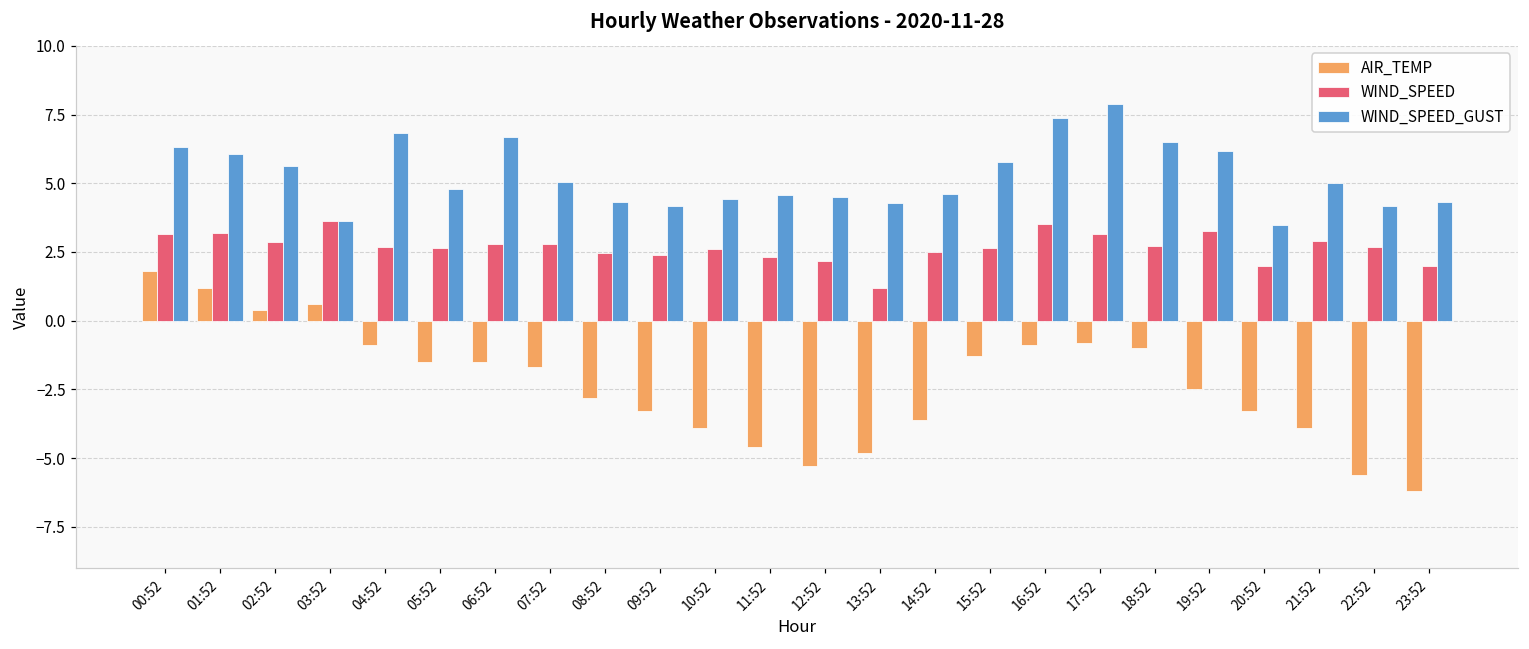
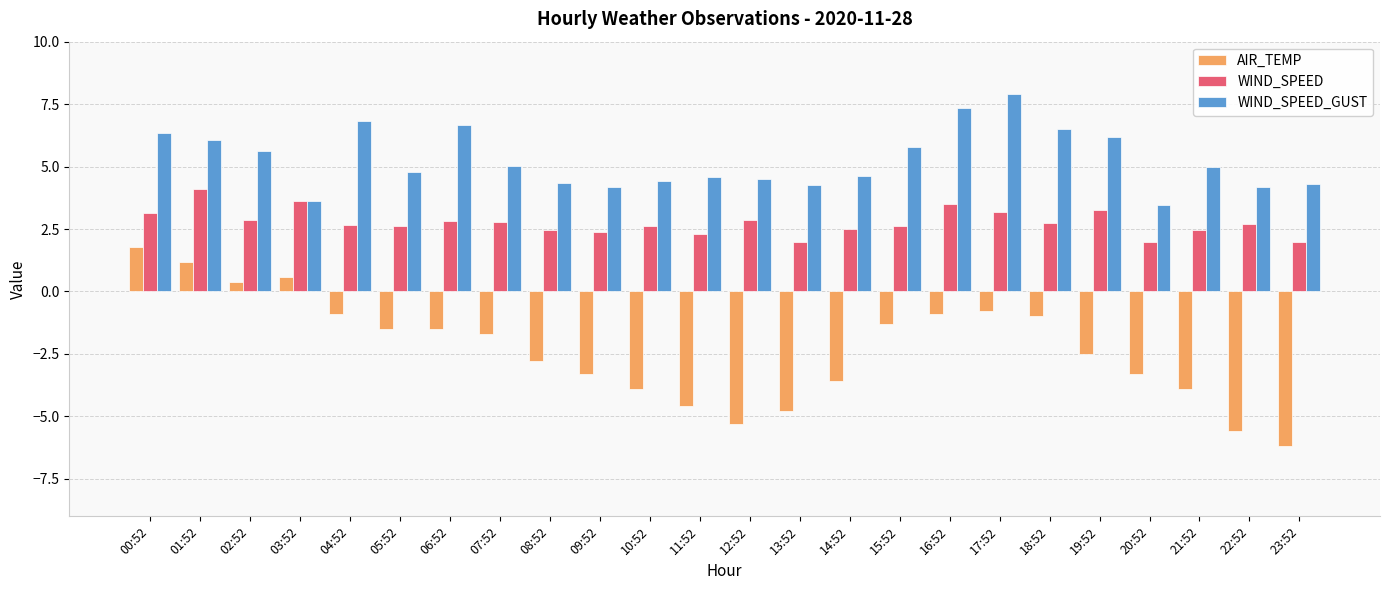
WIND_SPEED, 01:52: 3.2 -> 4.1
WIND_SPEED, 12:52: 2.2 -> 2.9
WIND_SPEED, 13:52: 1.2 -> 2.0
WIND_SPEED, 21:52: 2.9 -> 2.4
